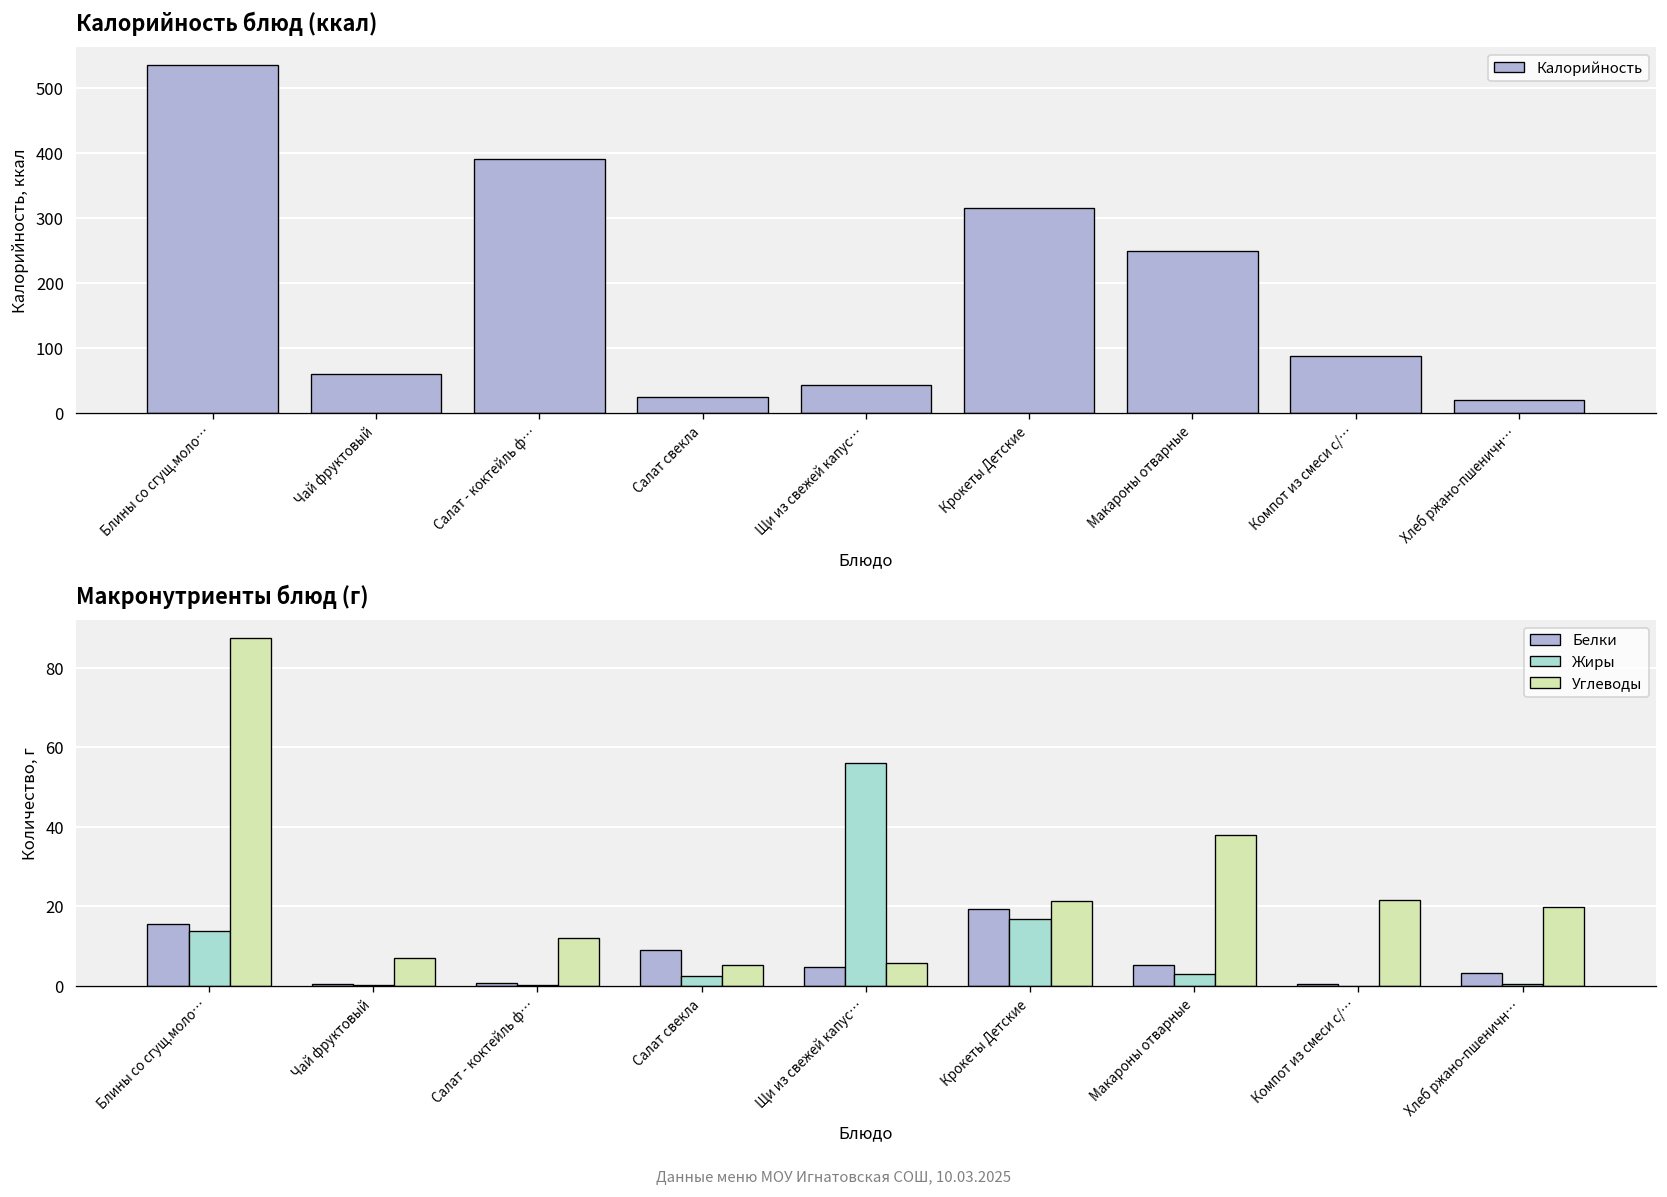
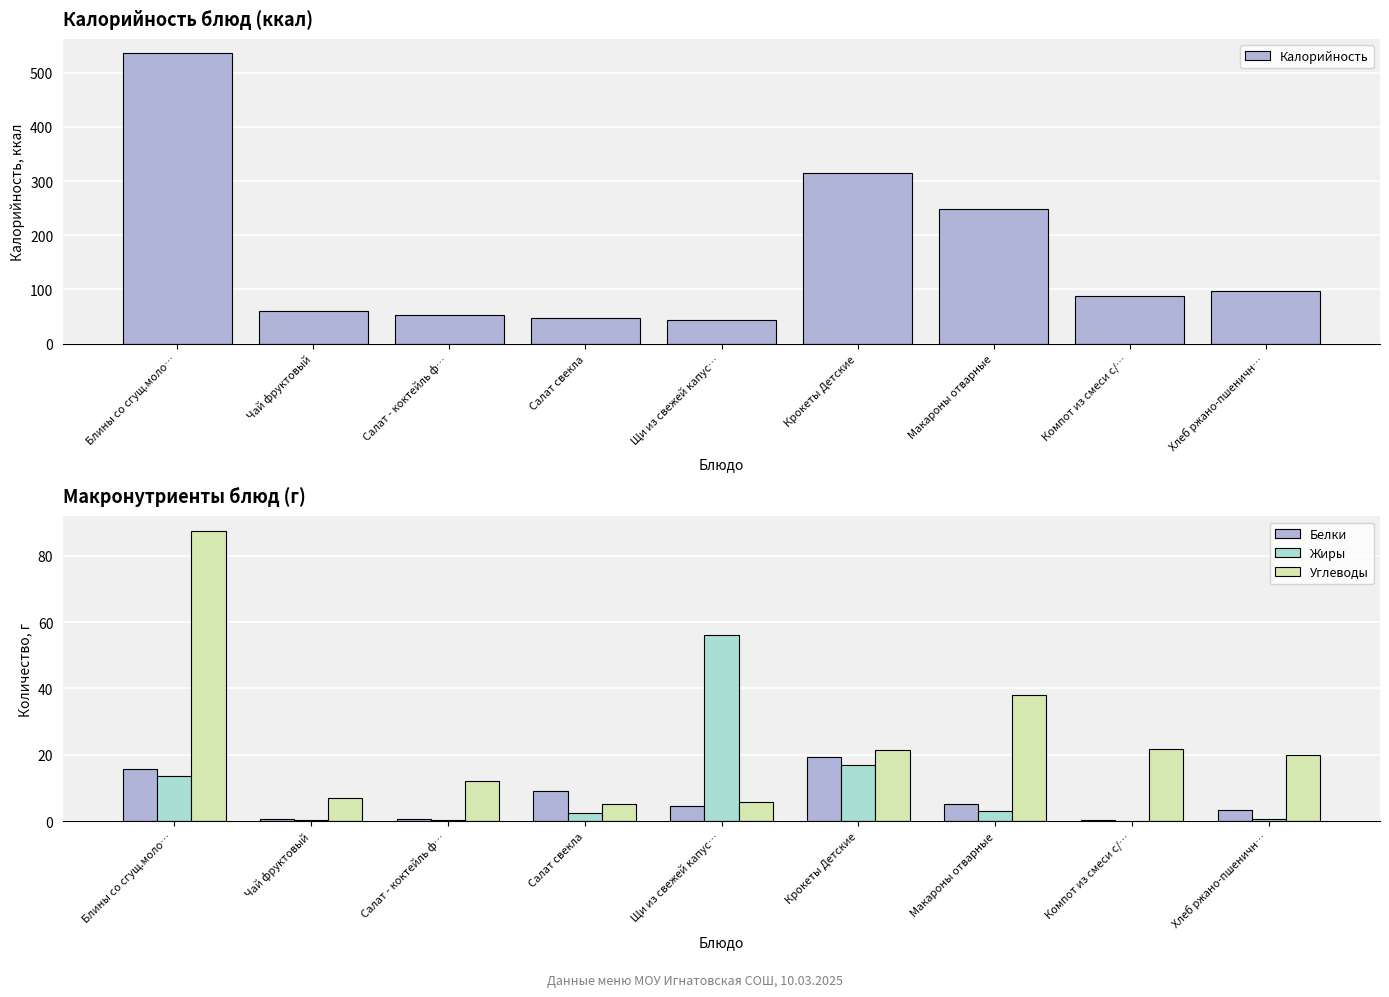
Калорийность блюд (ккал), Салат - коктейль ф…: 390 -> 50
Калорийность блюд (ккал), Салат свекла: 30 -> 50
Калорийность блюд (ккал), Хлеб ржано-пшеничн…: 20 -> 100
